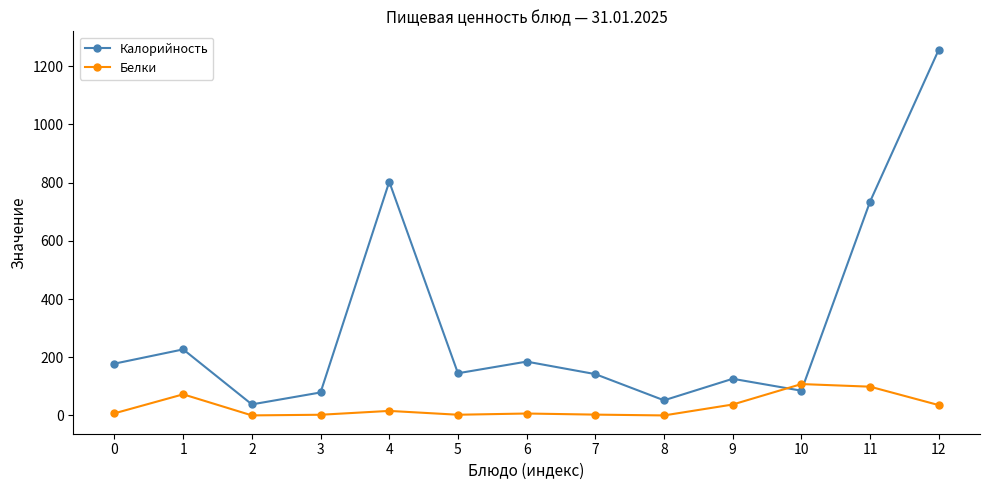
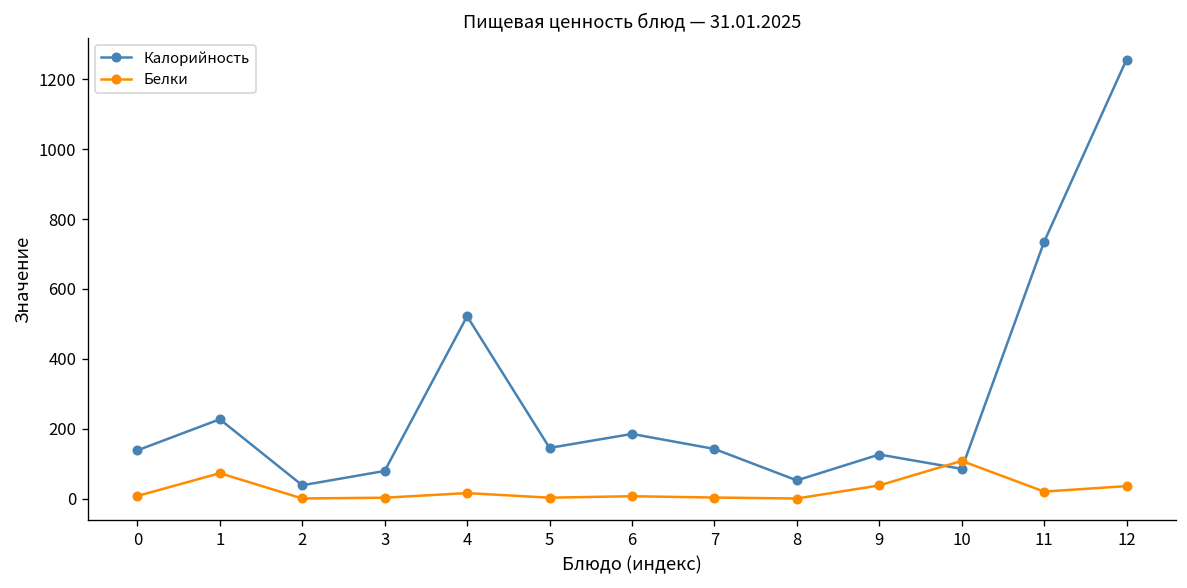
Калорийность, 0: 180 -> 140
Калорийность, 4: 800 -> 520
Белки, 11: 100 -> 20
